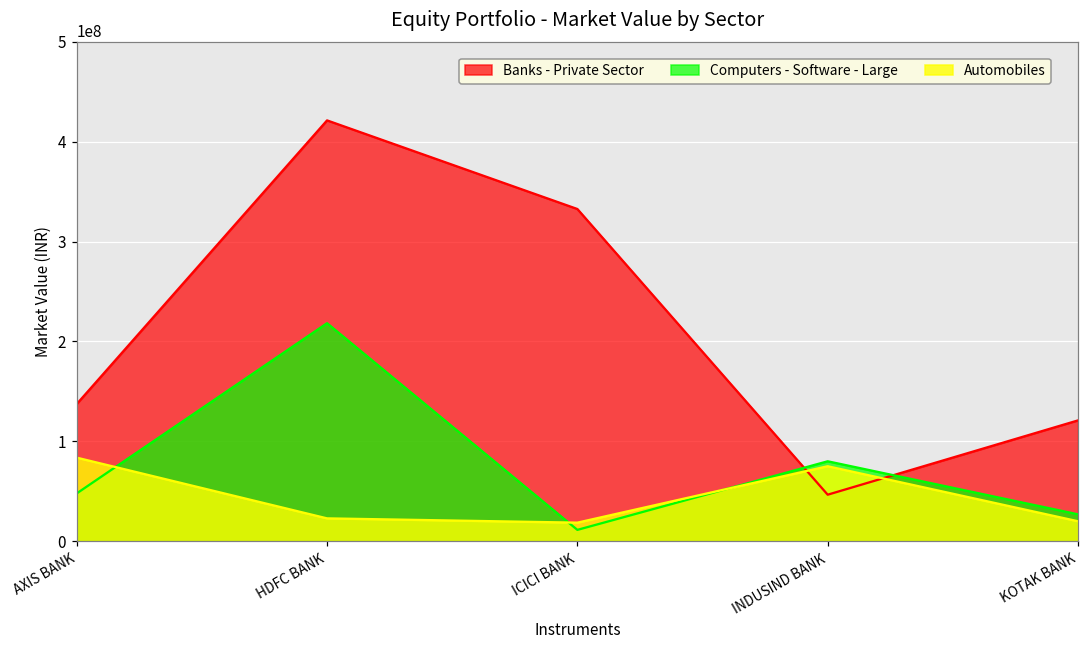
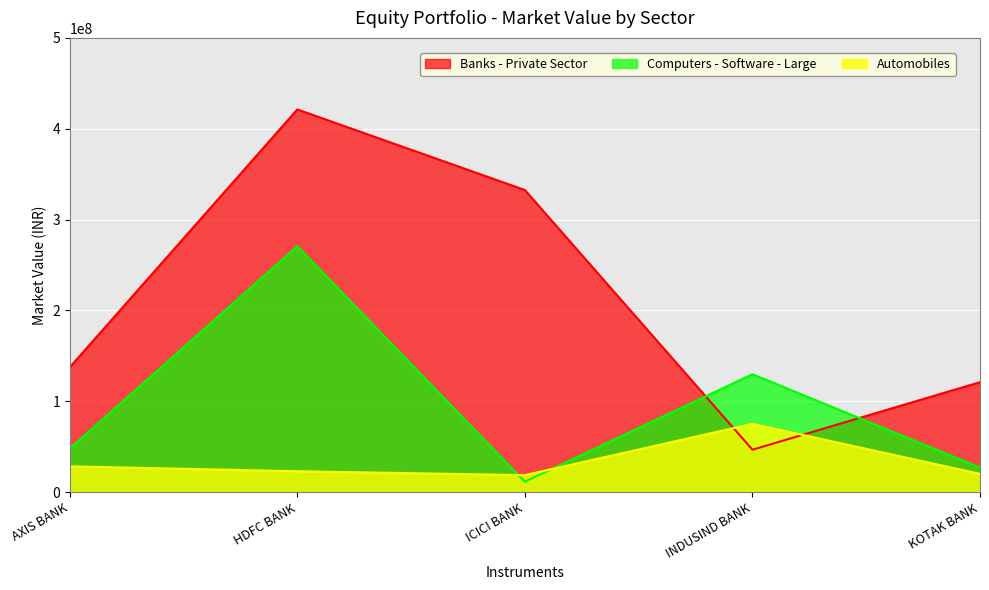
Automobiles, AXIS BANK: 80000000 -> 30000000
Computers - Software - Large, HDFC BANK: 220000000 -> 270000000
Computers - Software - Large, INDUSIND BANK: 80000000 -> 130000000
